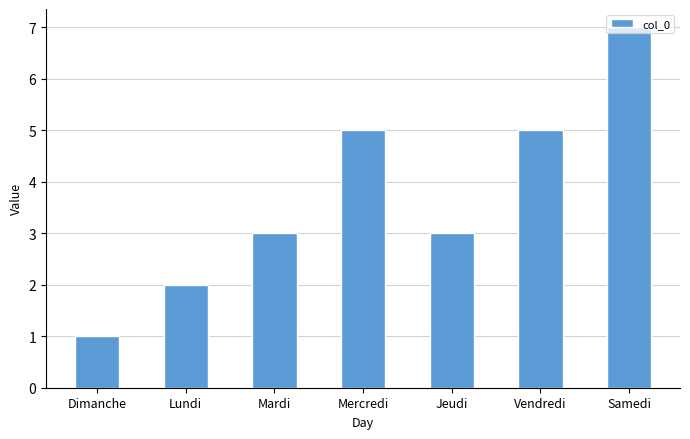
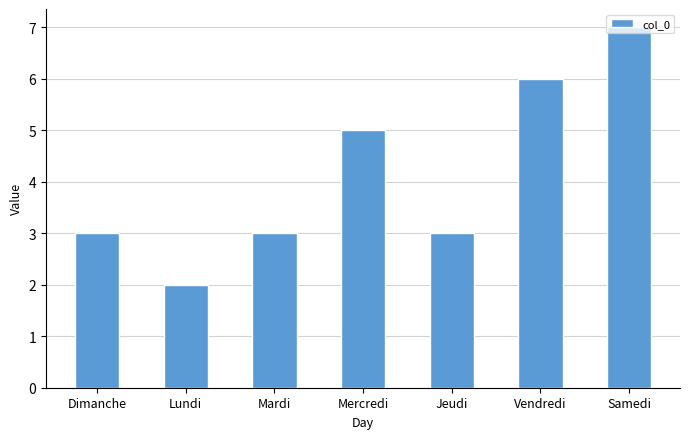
Dimanche: 1 -> 3
Vendredi: 5 -> 6
